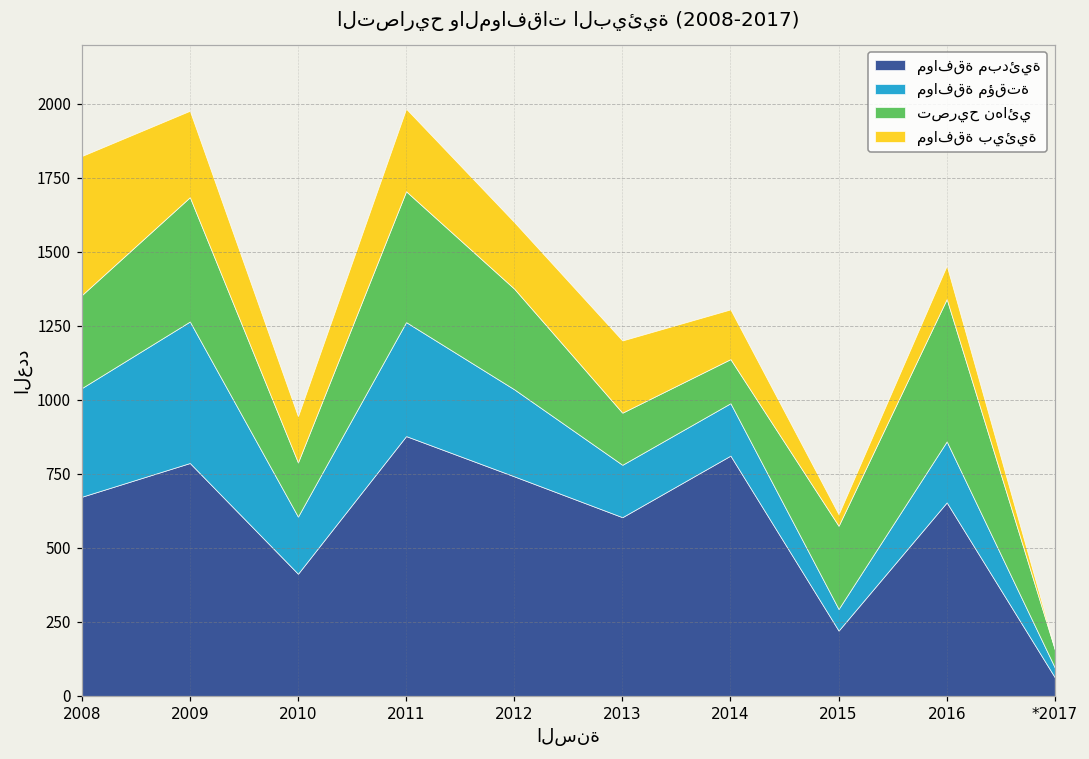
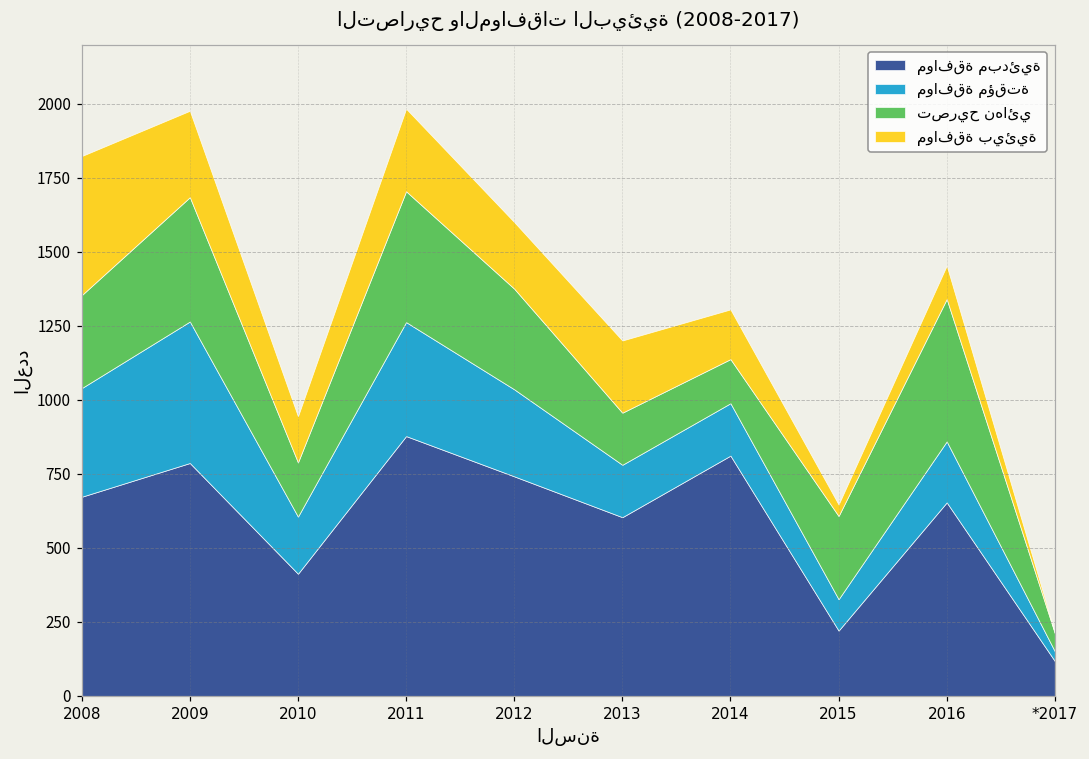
موافقة مؤقتة, 2015: 70 -> 110
موافقة مبدئية, *2017: 60 -> 120
